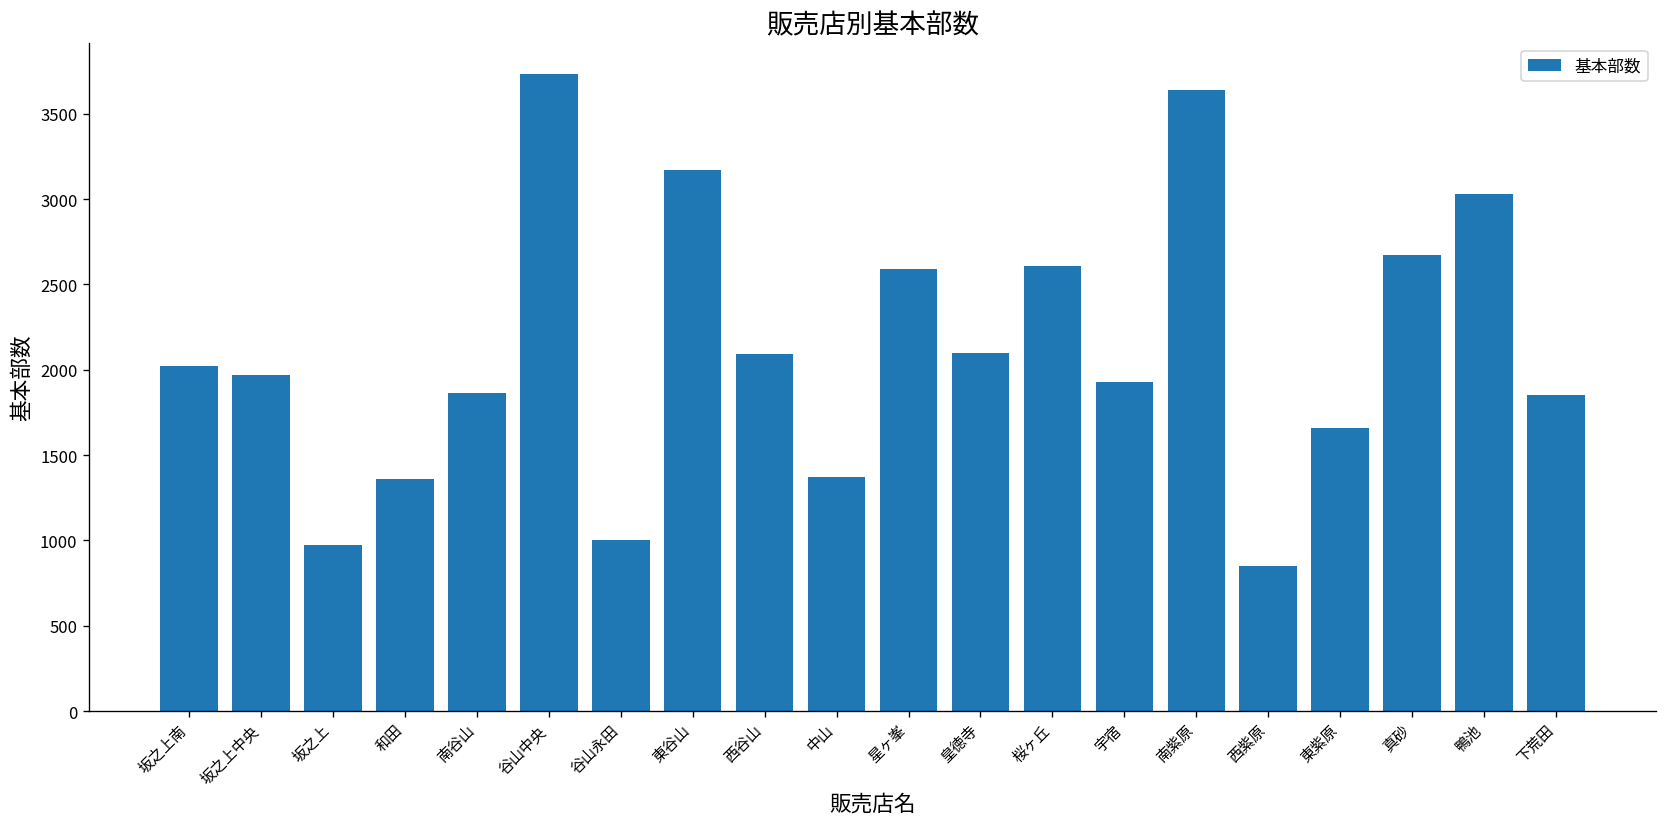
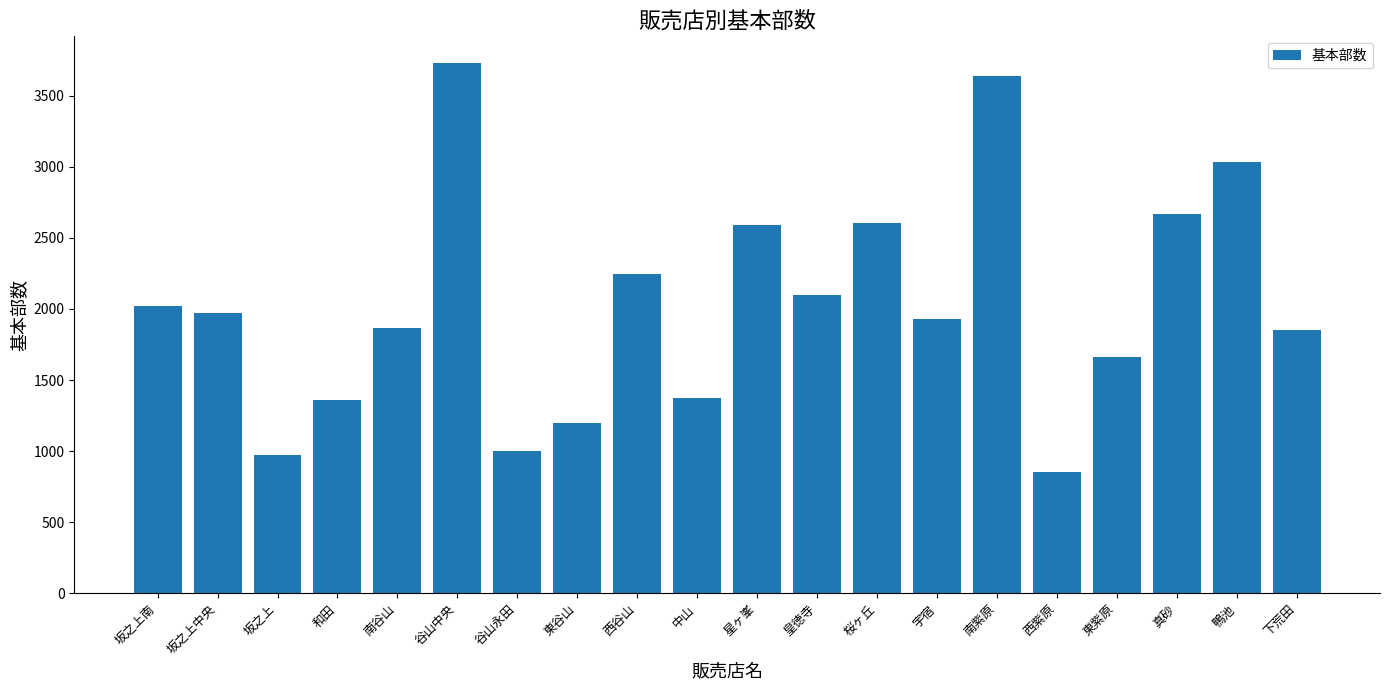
東谷山: 3170 -> 1200
西谷山: 2090 -> 2240
